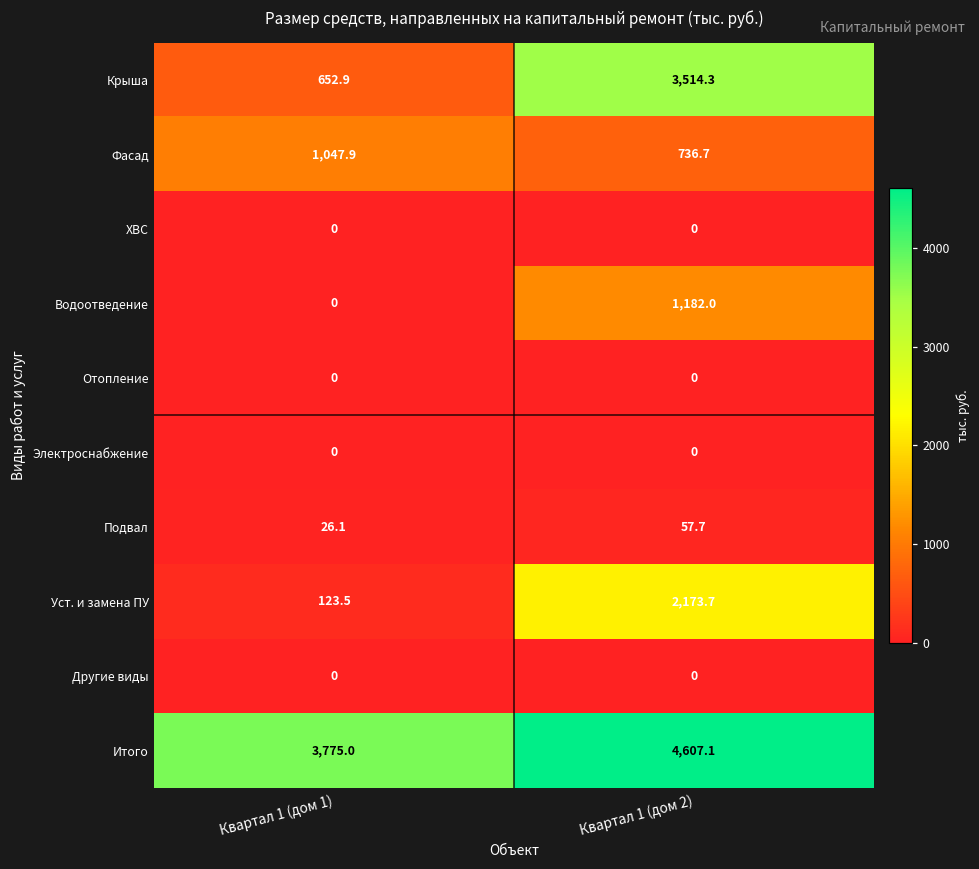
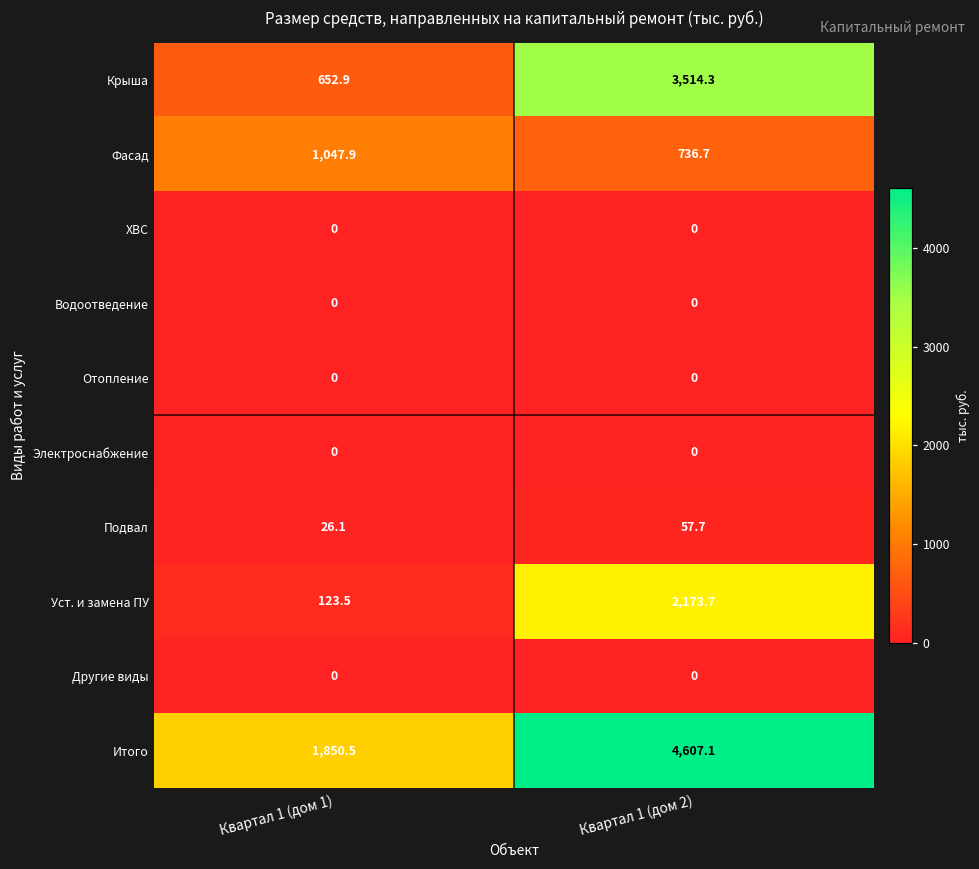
Водоотведение, Квартал 1 (дом 2): 1,182.0 -> 0
Итого, Квартал 1 (дом 1): 3,775.0 -> 1,850.5
